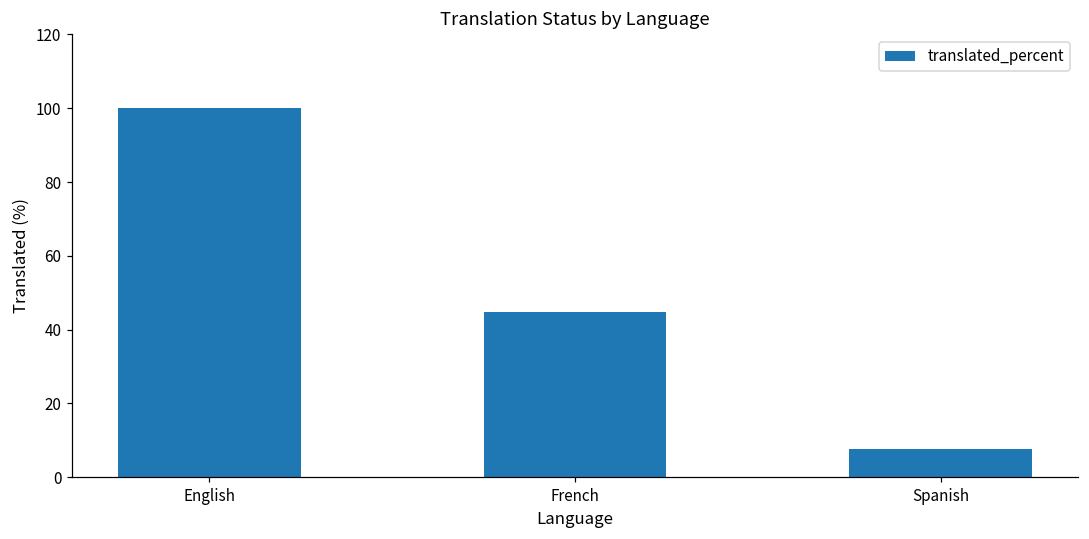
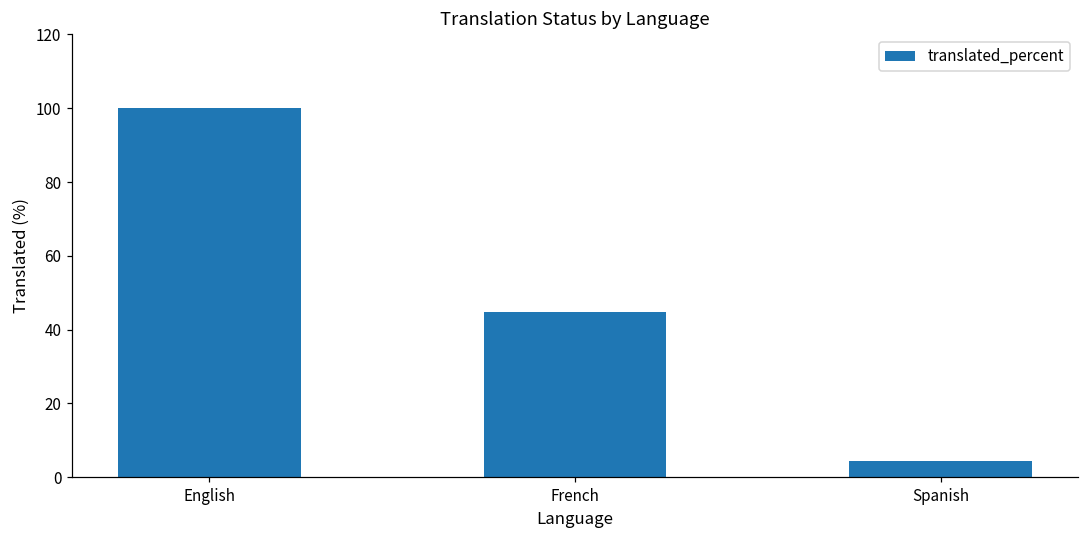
Spanish: 8 -> 4
